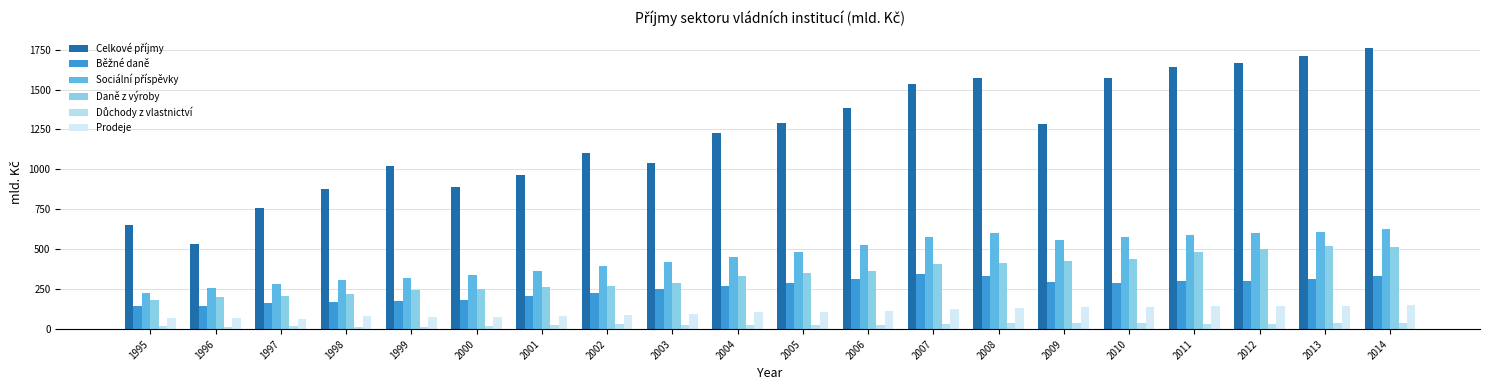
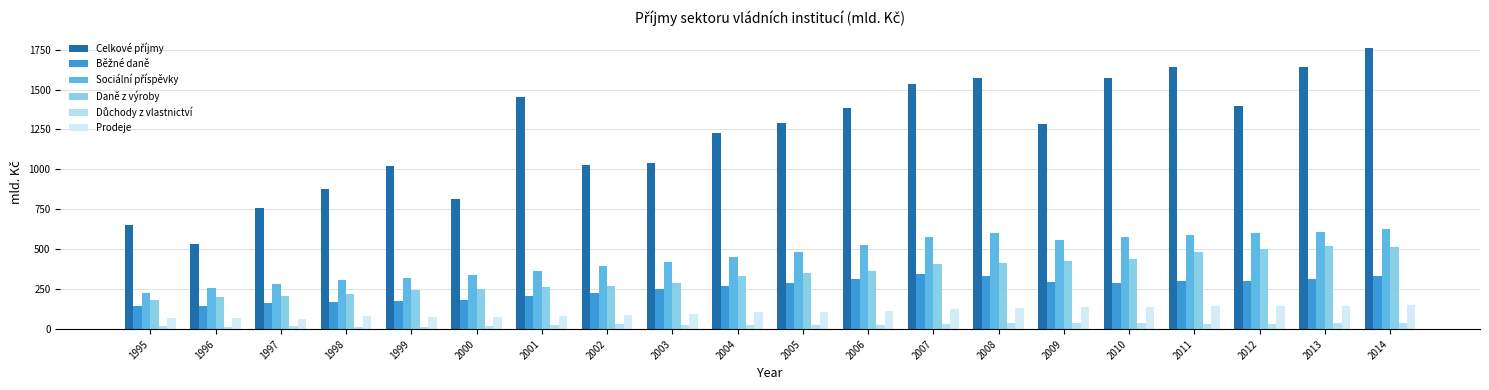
Celkové příjmy, 2000: 890 -> 810
Celkové příjmy, 2001: 970 -> 1450
Celkové příjmy, 2002: 1100 -> 1030
Celkové příjmy, 2012: 1670 -> 1400
Celkové příjmy, 2013: 1710 -> 1640
